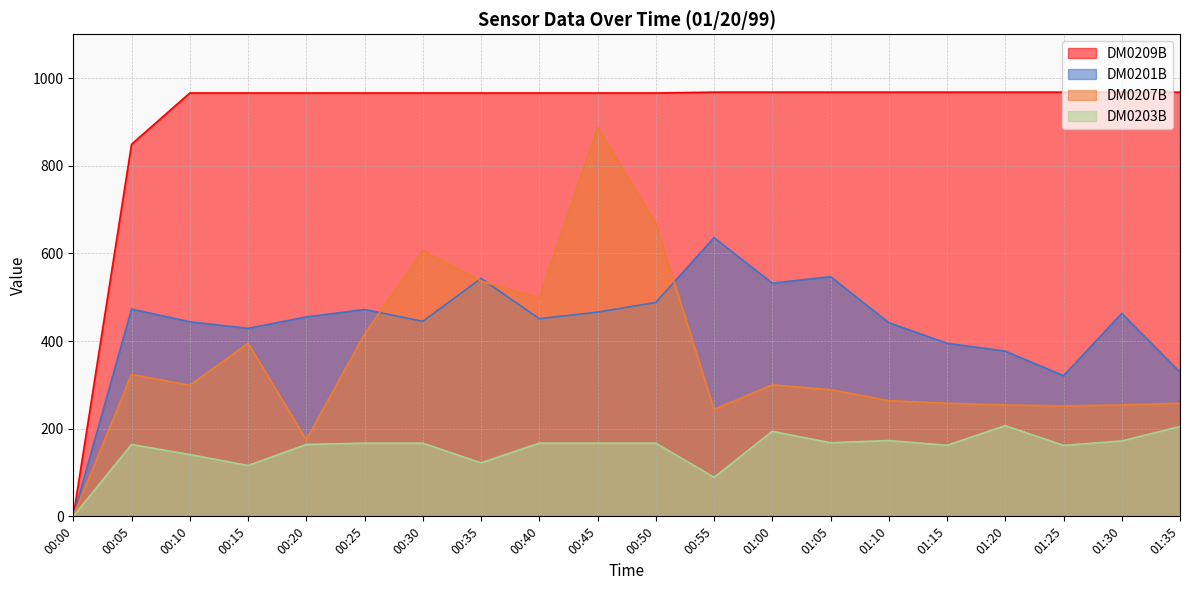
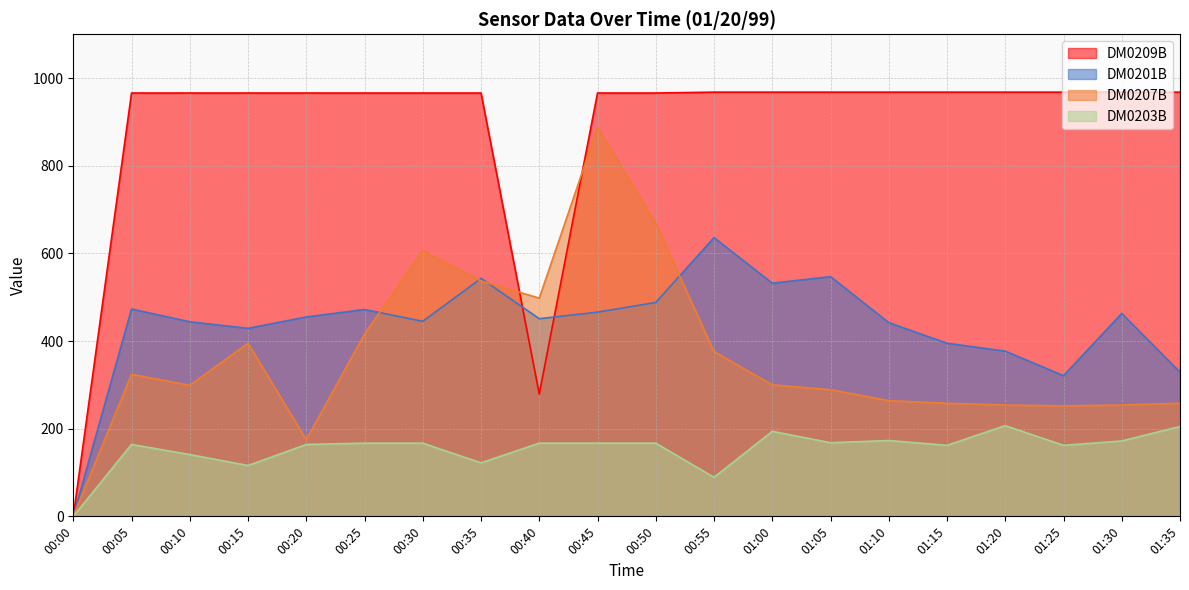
DM0209B, 00:05: 850 -> 970
DM0209B, 00:40: 970 -> 280
DM0207B, 00:55: 240 -> 380
